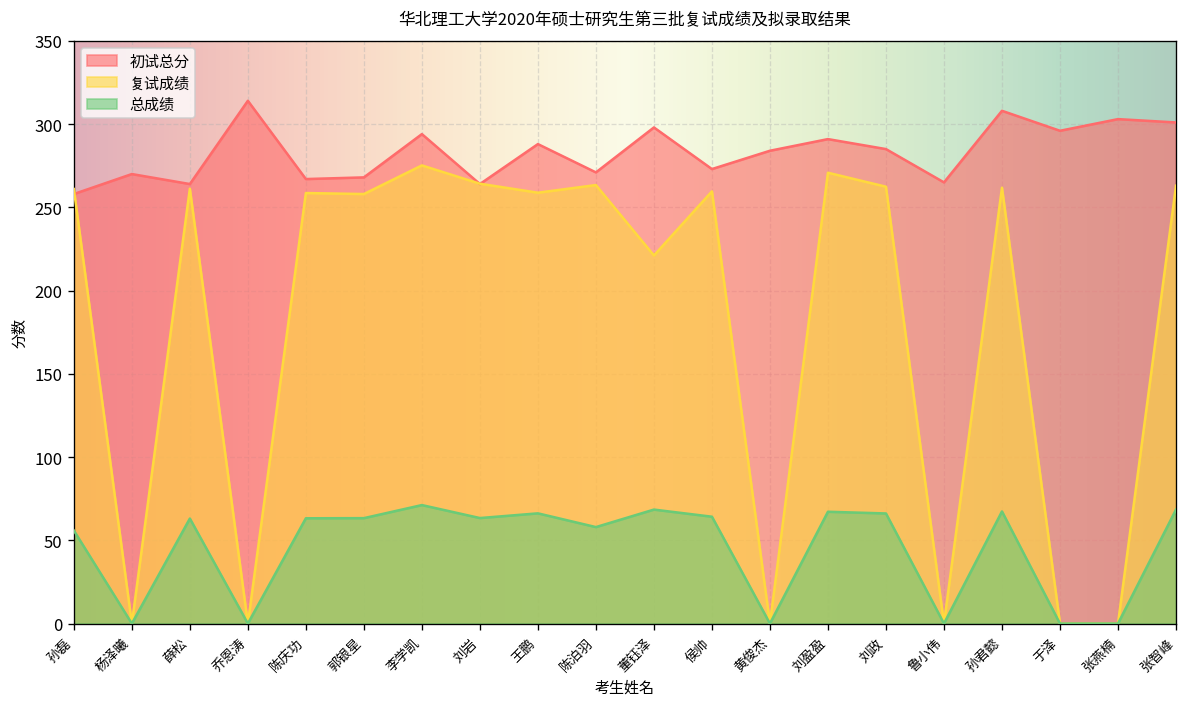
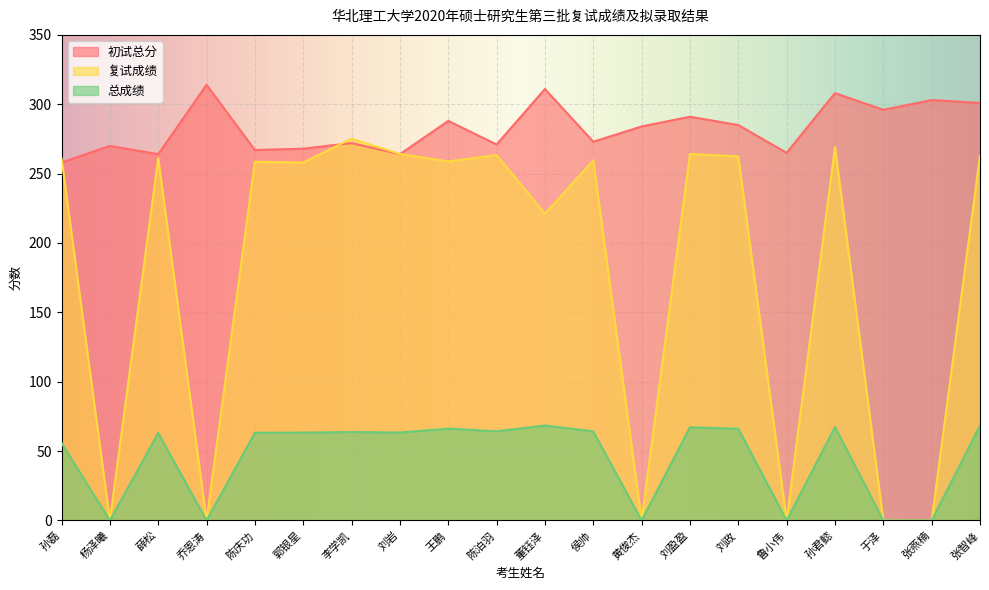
初试总分, 李学凯: 294 -> 272
总成绩, 李学凯: 71 -> 64
总成绩, 陈泊羽: 58 -> 64
初试总分, 董钰泽: 298 -> 311
复试成绩, 刘盈盈: 271 -> 264
复试成绩, 孙君懿: 262 -> 269
